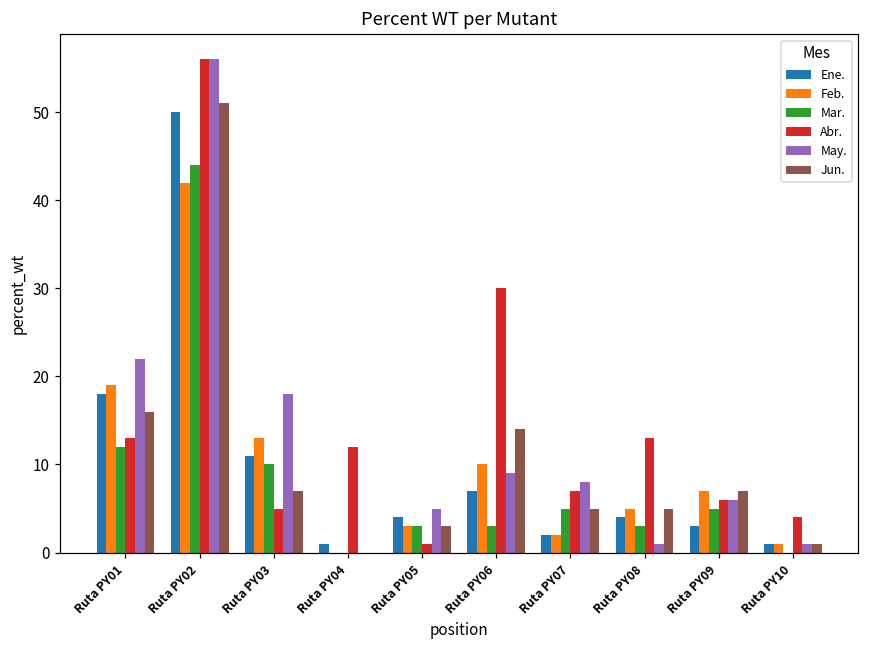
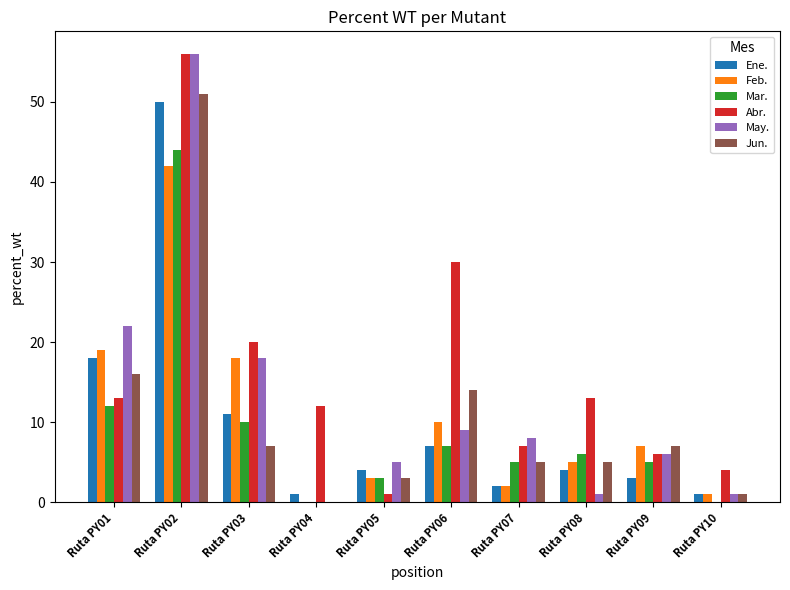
Feb., Ruta PY03: 13 -> 18
Abr., Ruta PY03: 5 -> 20
Mar., Ruta PY06: 3 -> 7
Mar., Ruta PY08: 3 -> 6
